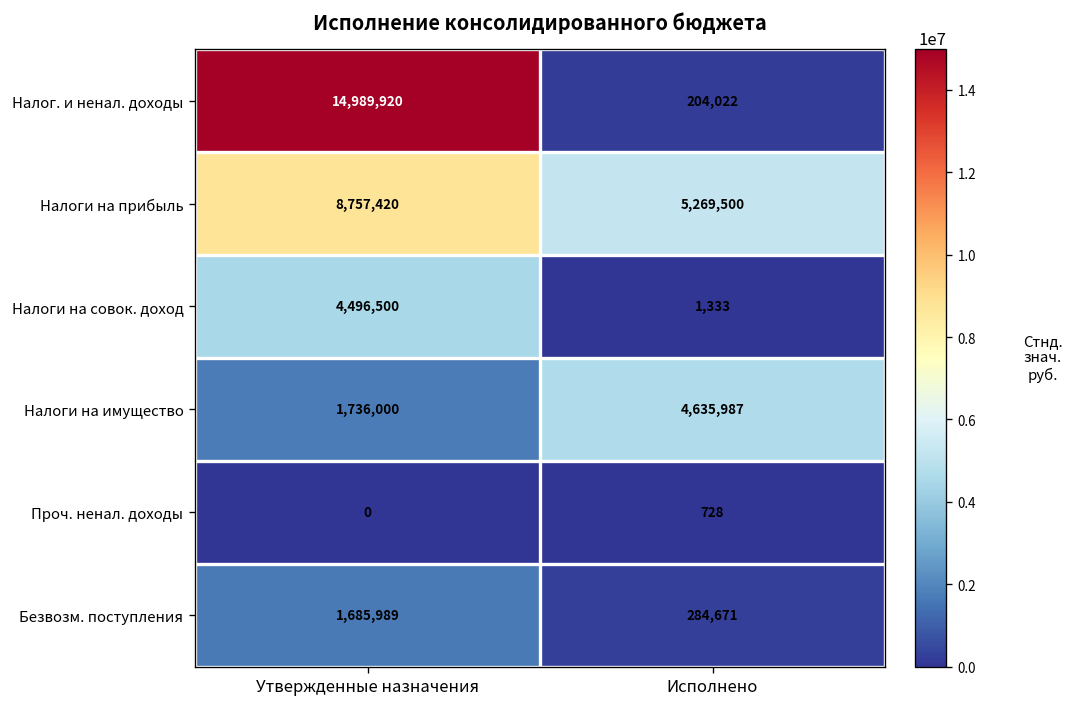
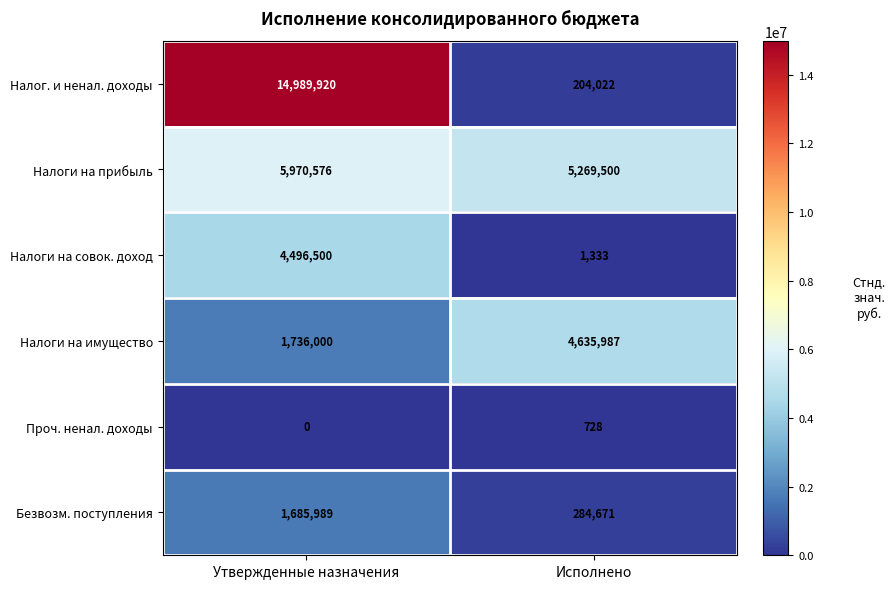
Налоги на прибыль, Утвержденные назначения: 8,757,420 -> 5,970,576
